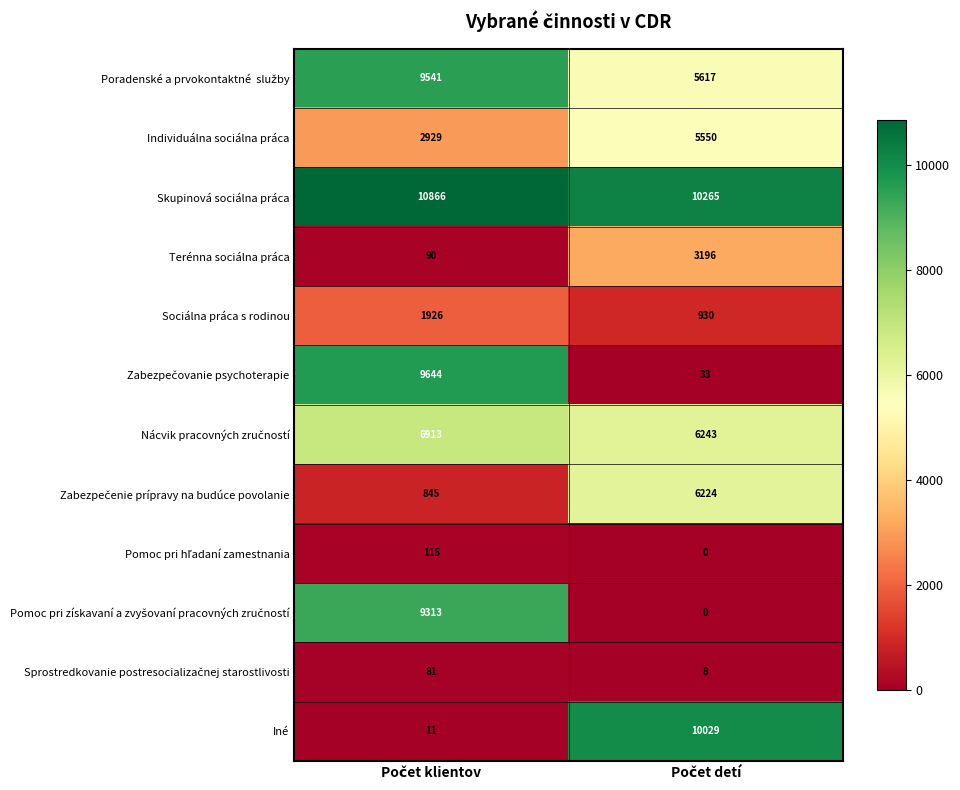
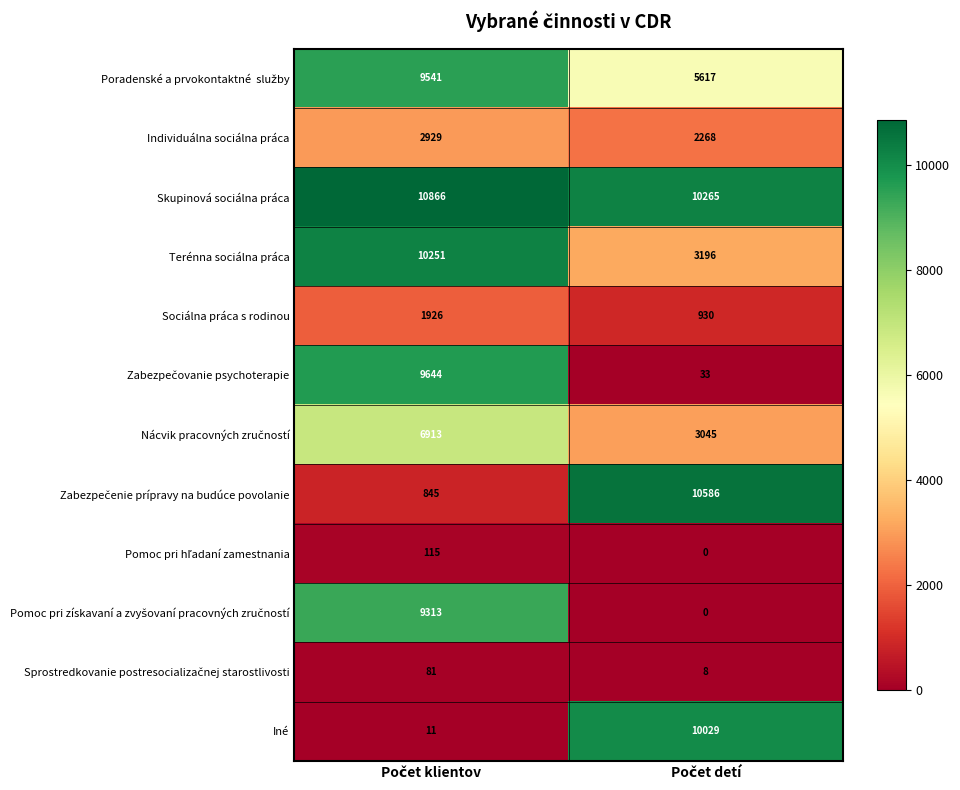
Individuálna sociálna práca, Počet detí: 5550 -> 2268
Terénna sociálna práca, Počet klientov: 90 -> 10251
Nácvik pracovných zručností, Počet detí: 6243 -> 3045
Zabezpečenie prípravy na budúce povolanie, Počet detí: 6224 -> 10586
